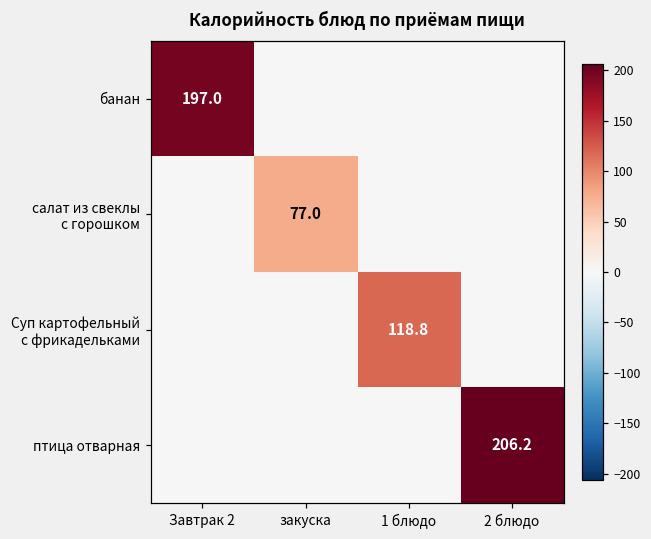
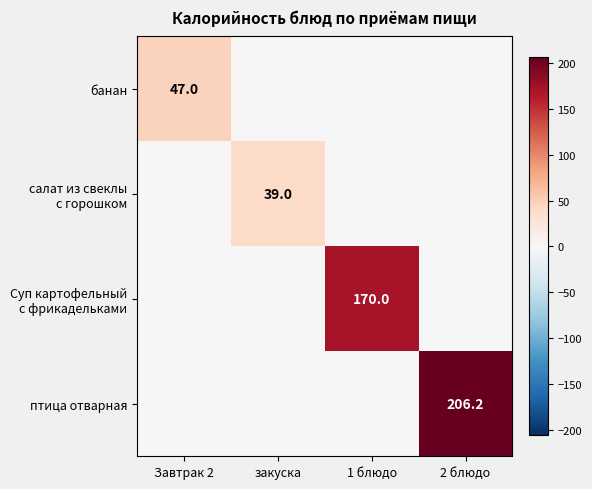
банан, Завтрак 2: 197.0 -> 47.0
салат из свеклы с горошком, закуска: 77.0 -> 39.0
Суп картофельный с фрикадельками, 1 блюдо: 118.8 -> 170.0
